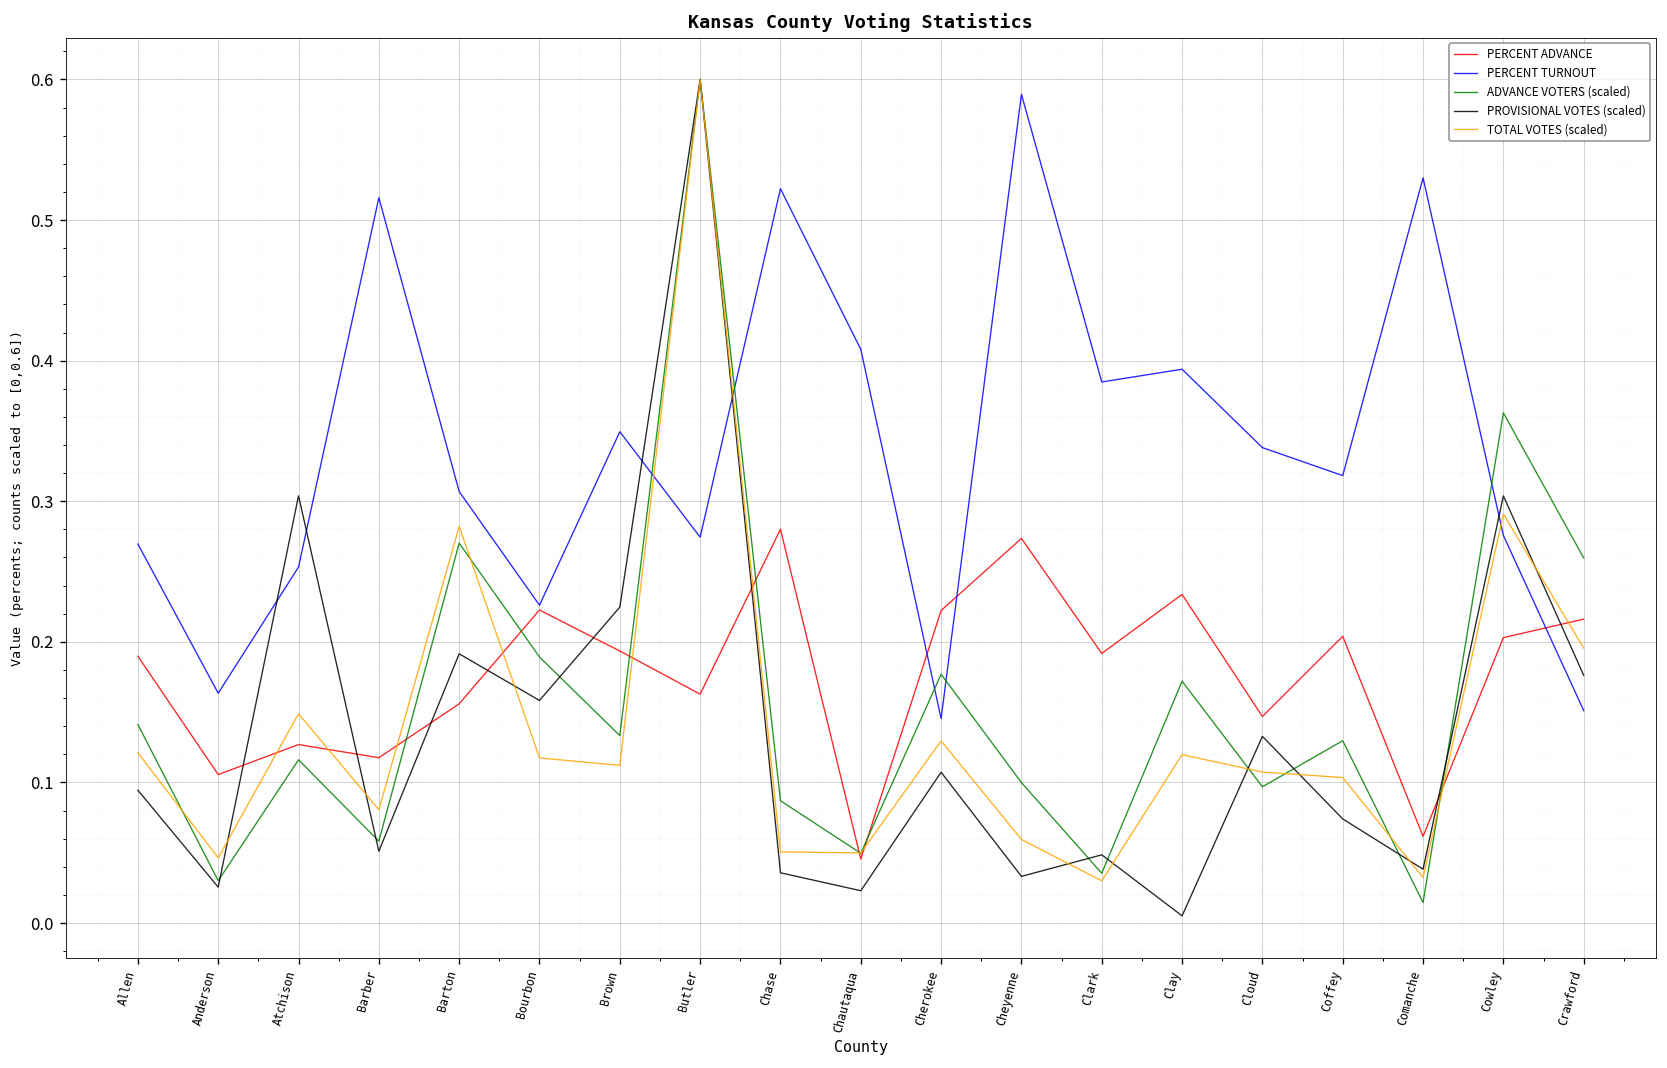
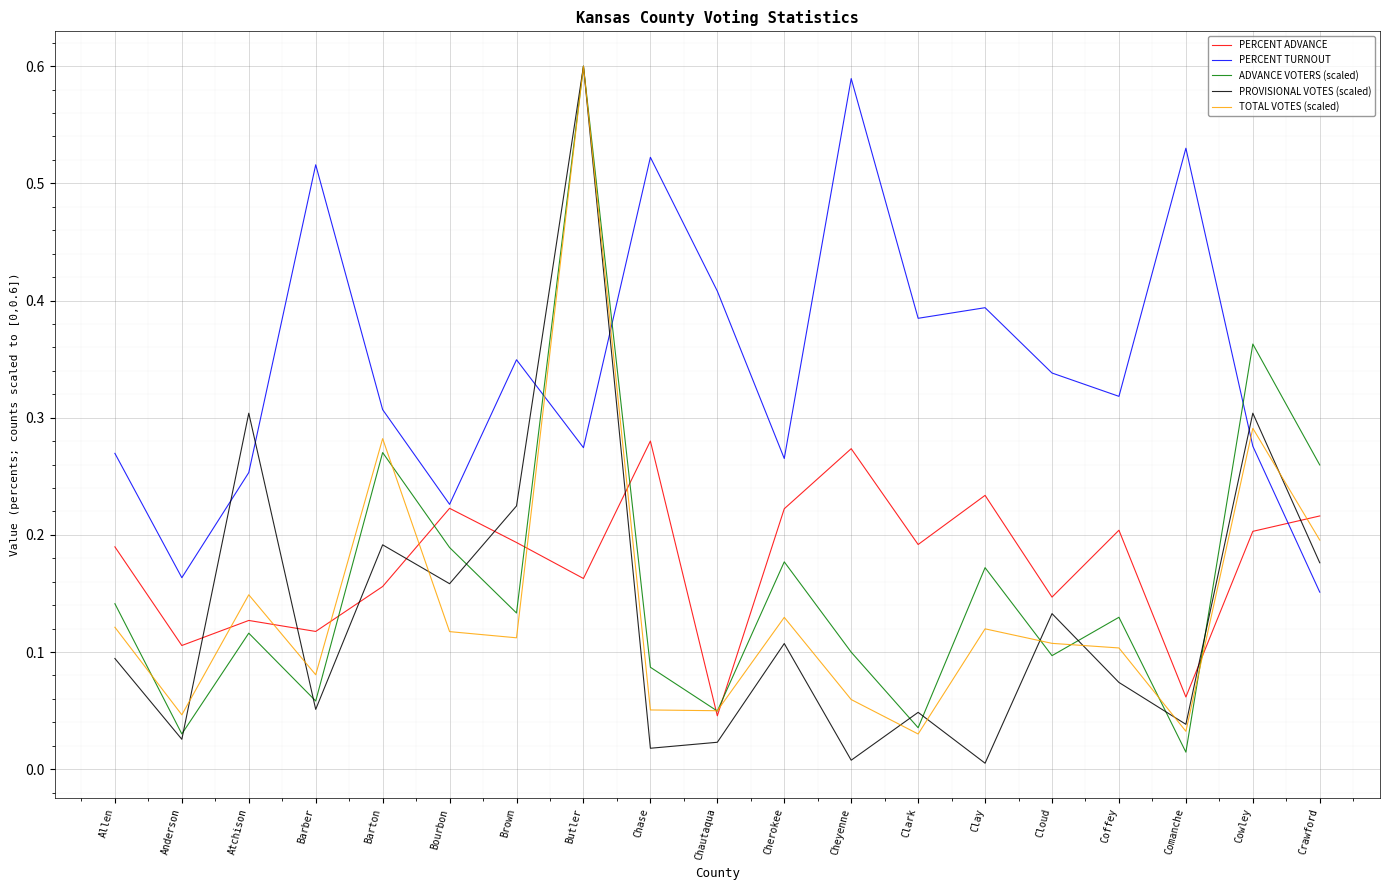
PROVISIONAL VOTES (scaled), Chase: 0.036 -> 0.018
PERCENT TURNOUT, Cherokee: 0.145 -> 0.265
PROVISIONAL VOTES (scaled), Cheyenne: 0.033 -> 0.008
